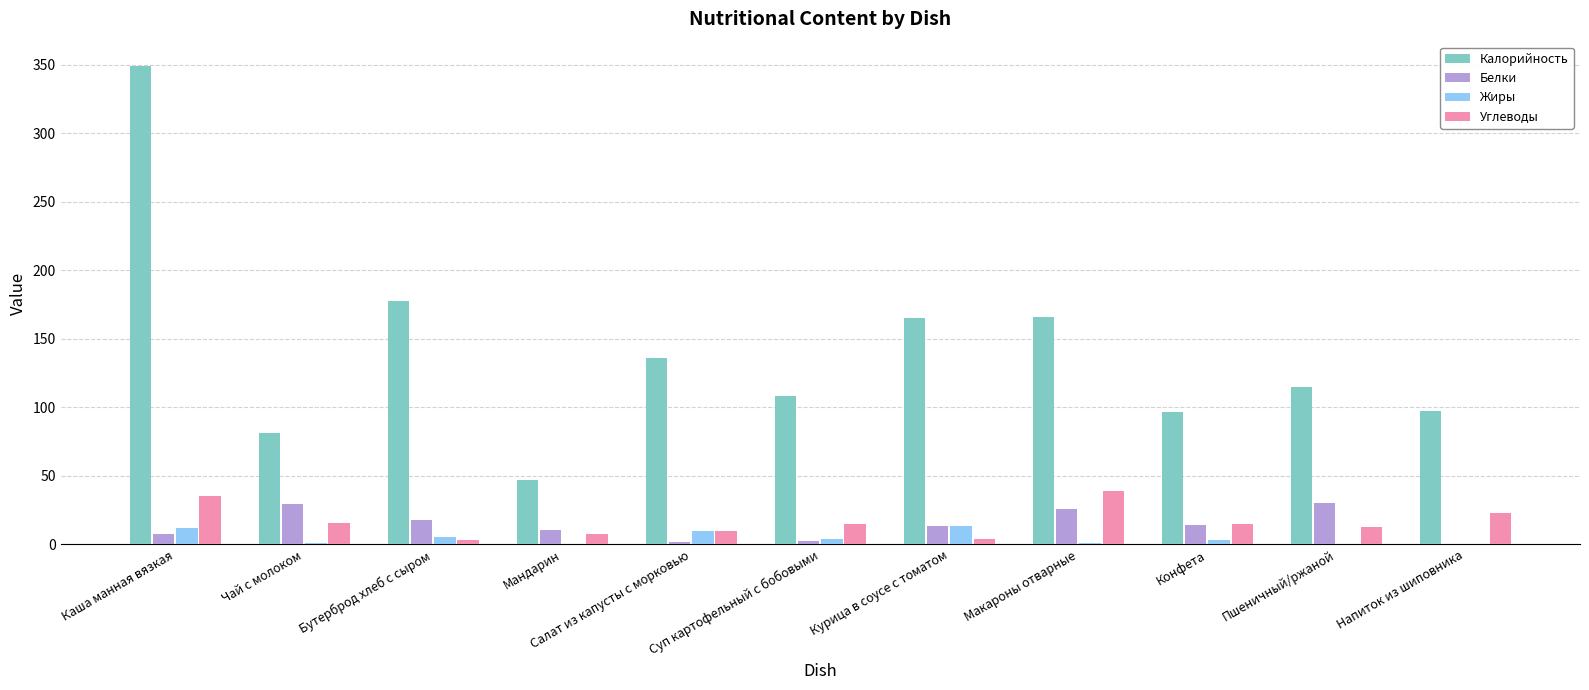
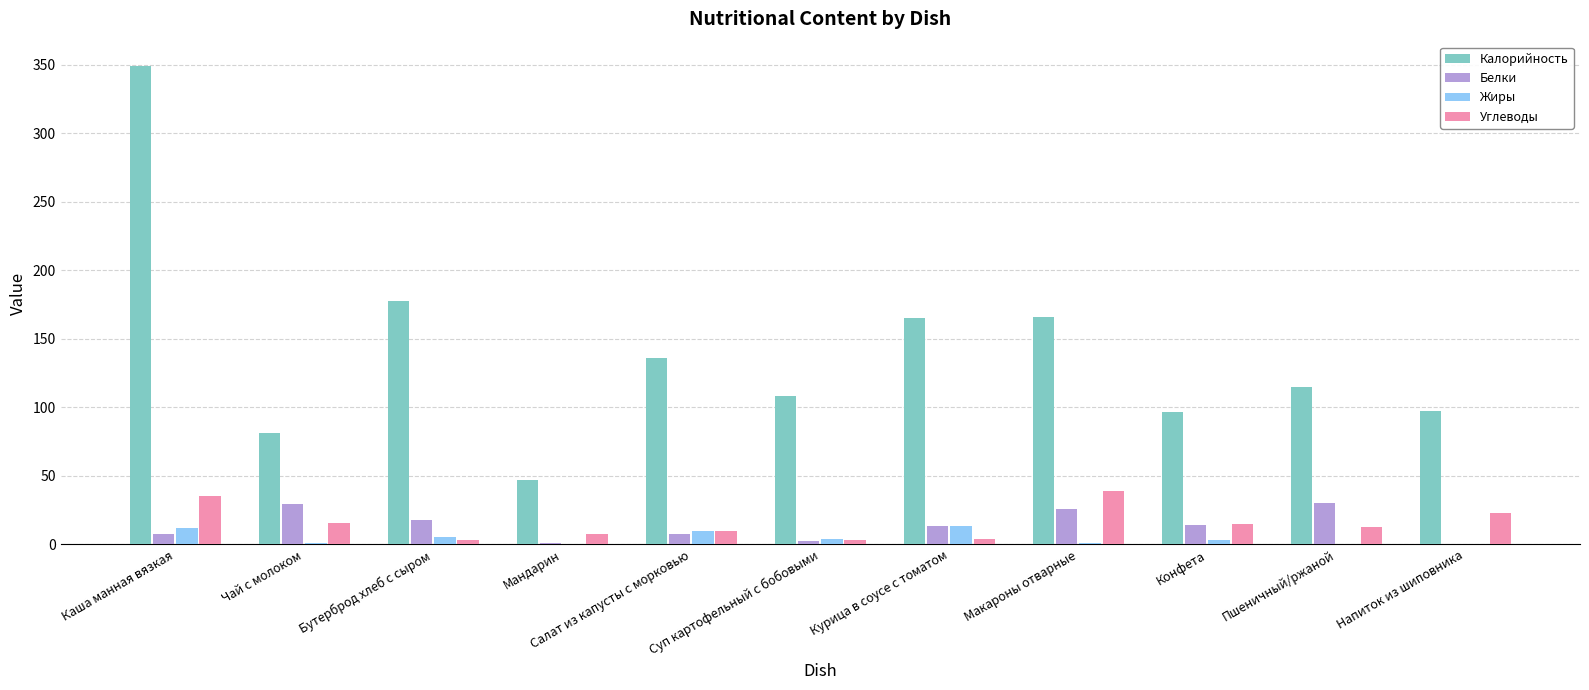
Белки, Мандарин: 11 -> 1
Белки, Салат из капусты с морковью: 2 -> 8
Углеводы, Суп картофельный с бобовыми: 15 -> 3
